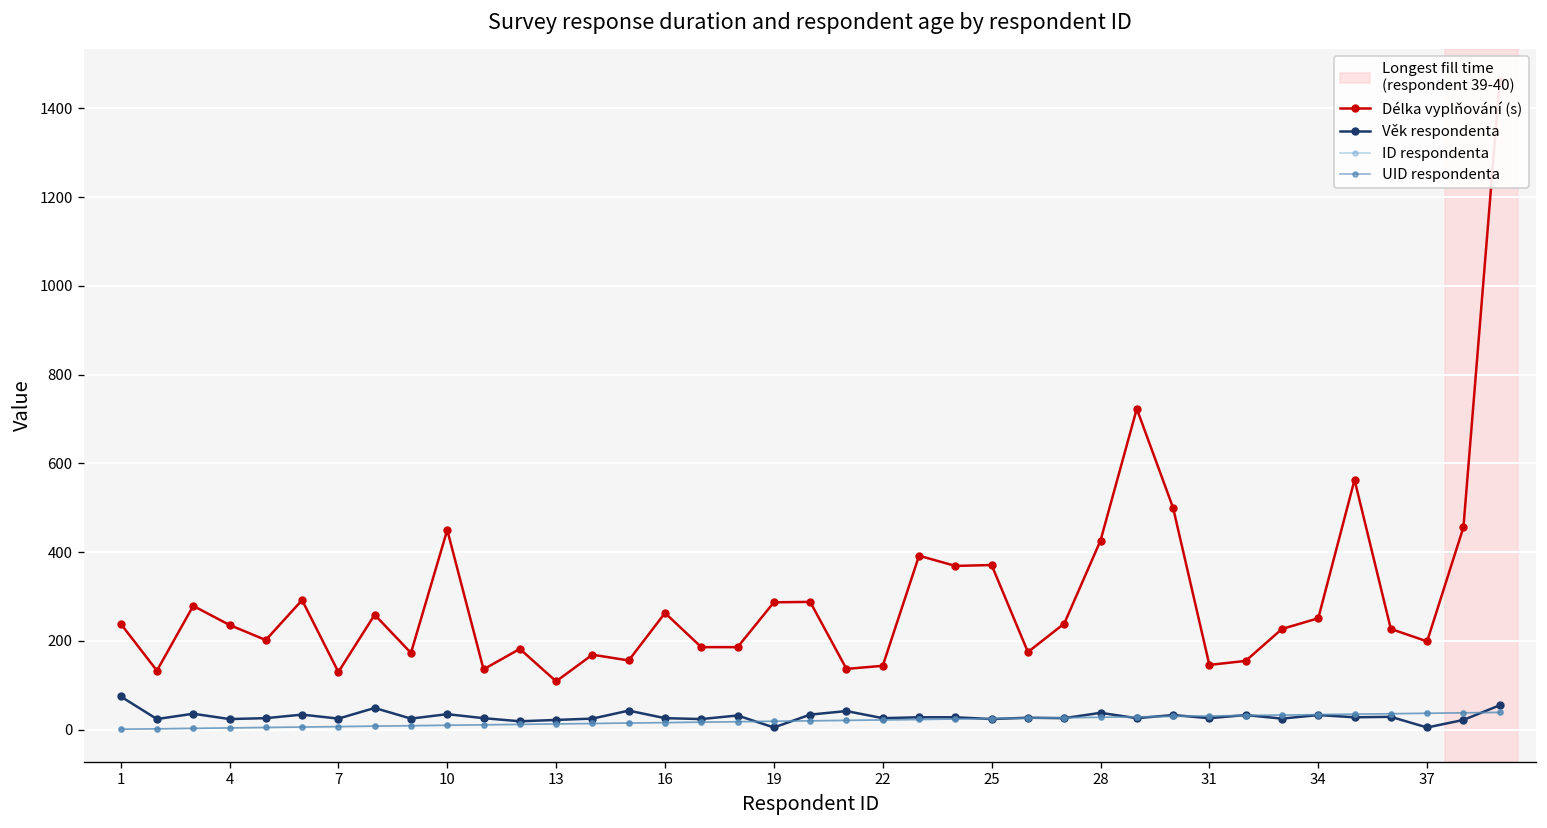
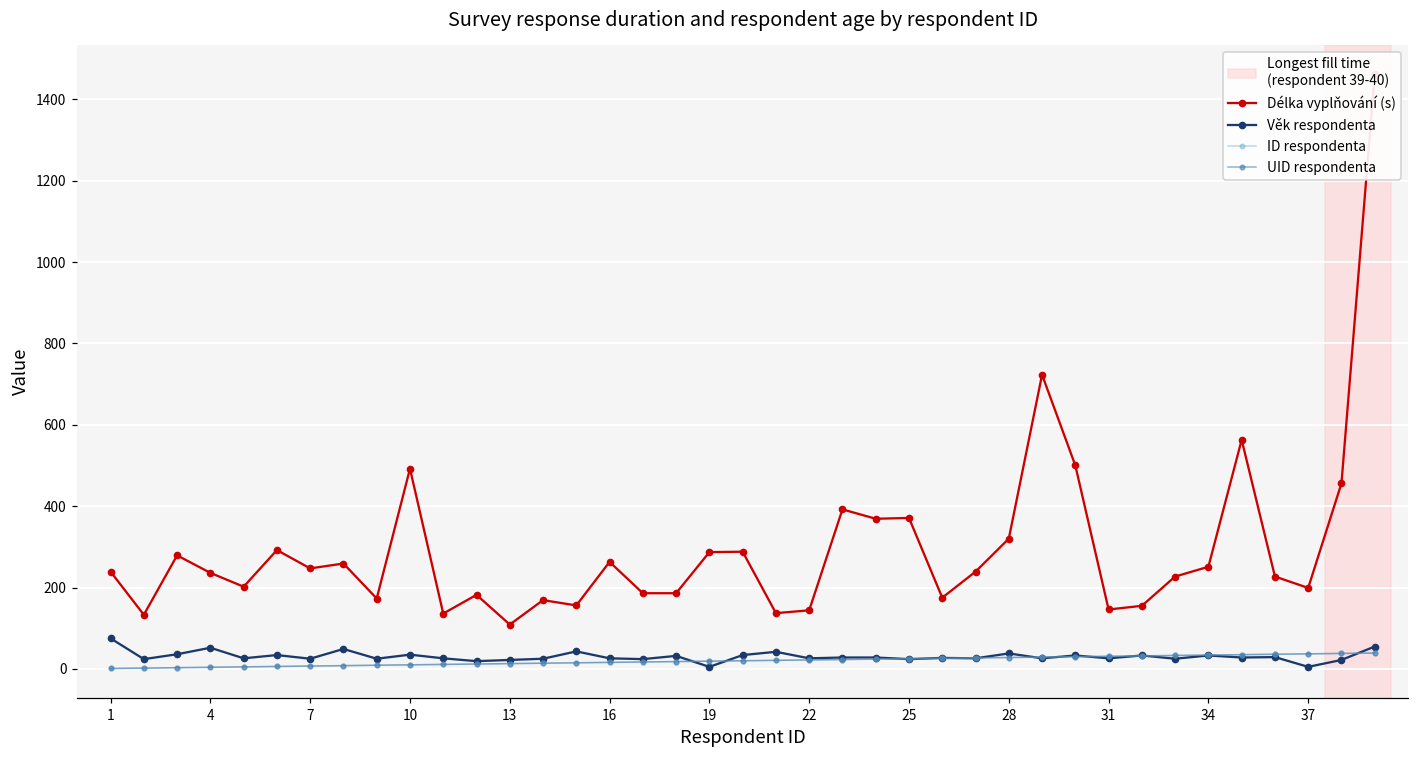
Věk respondenta, 4: 20 -> 50
Délka vyplňování (s), 7: 130 -> 250
Délka vyplňování (s), 10: 450 -> 490
Délka vyplňování (s), 28: 430 -> 320
